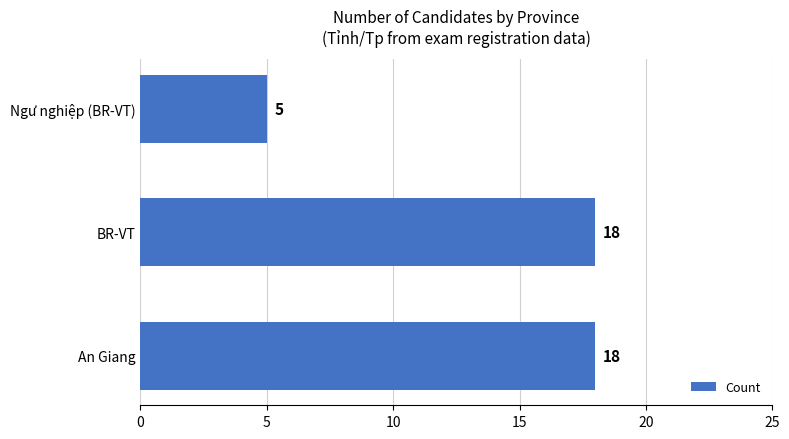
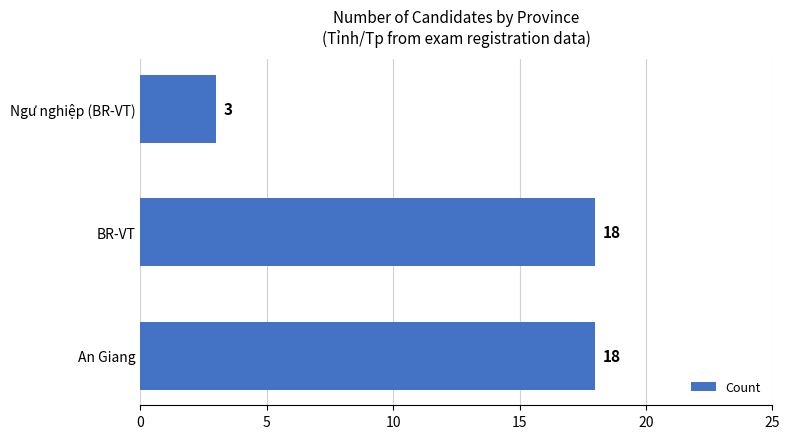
Ngư nghiệp (BR-VT): 5 -> 3
